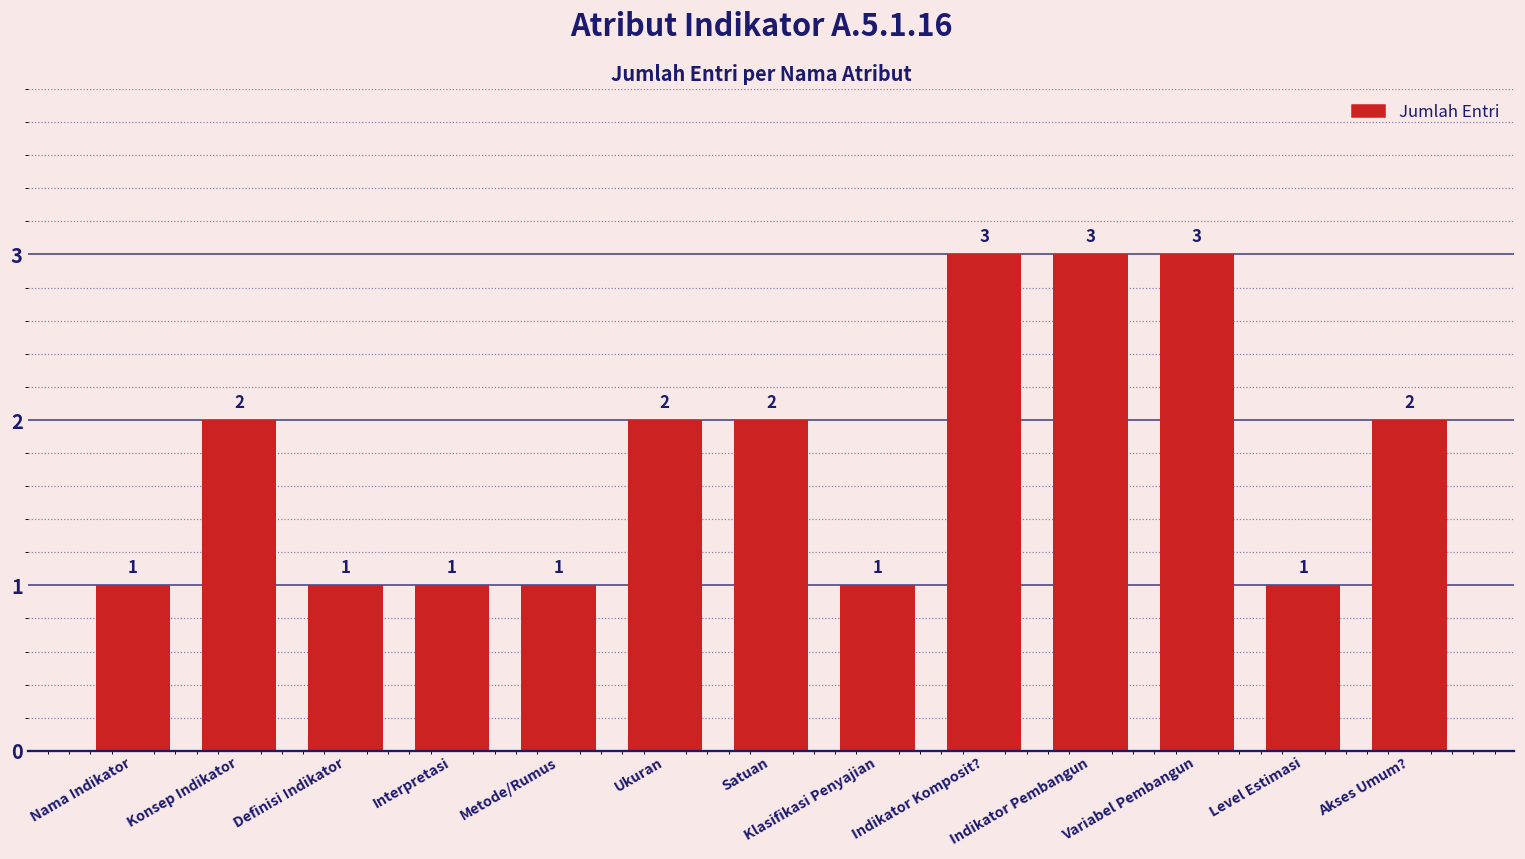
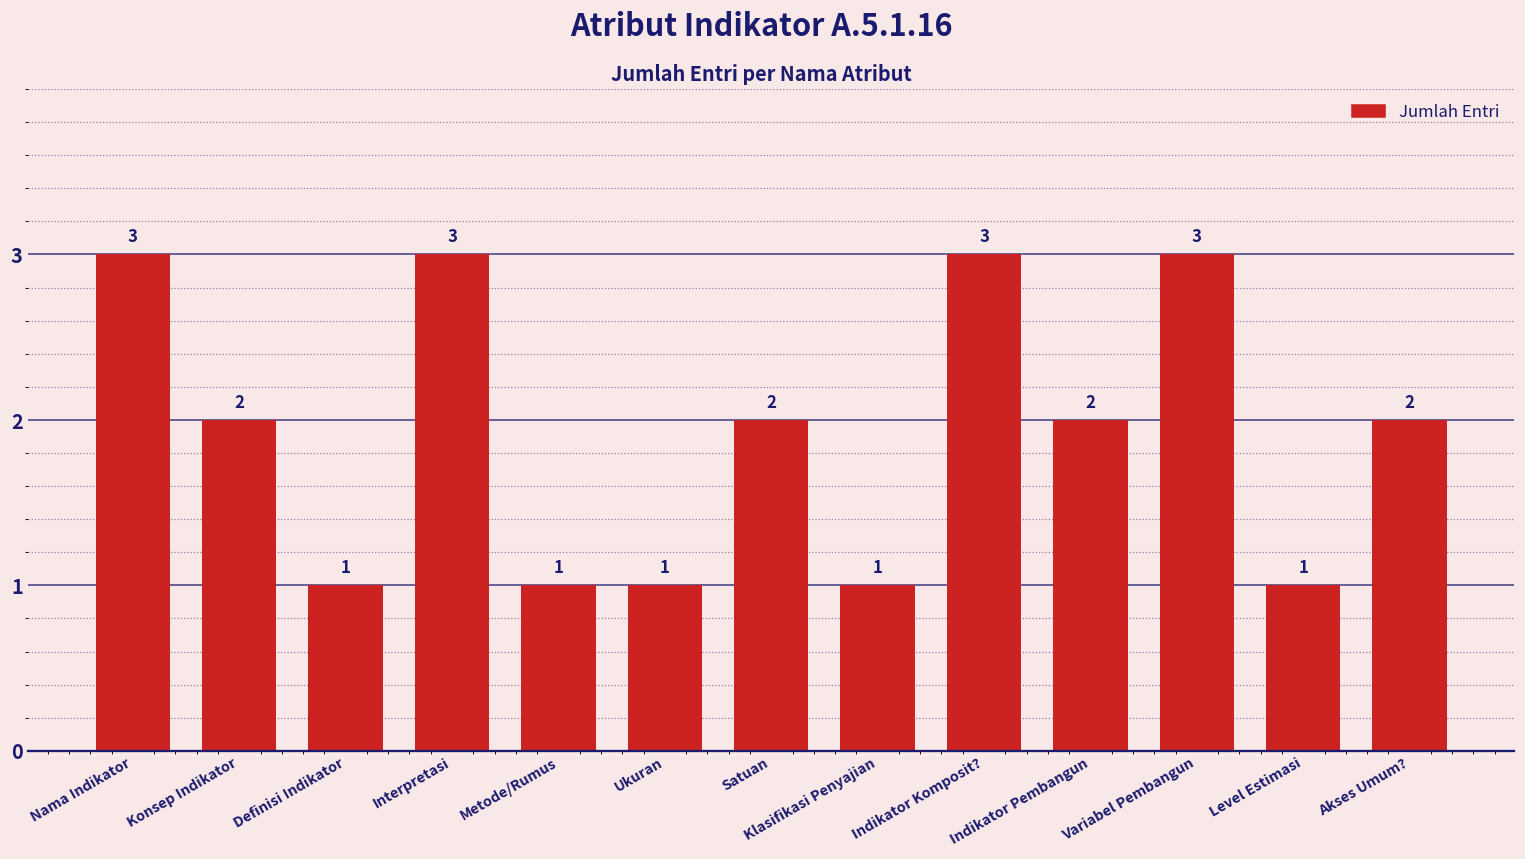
Nama Indikator: 1 -> 3
Interpretasi: 1 -> 3
Ukuran: 2 -> 1
Indikator Pembangun: 3 -> 2
